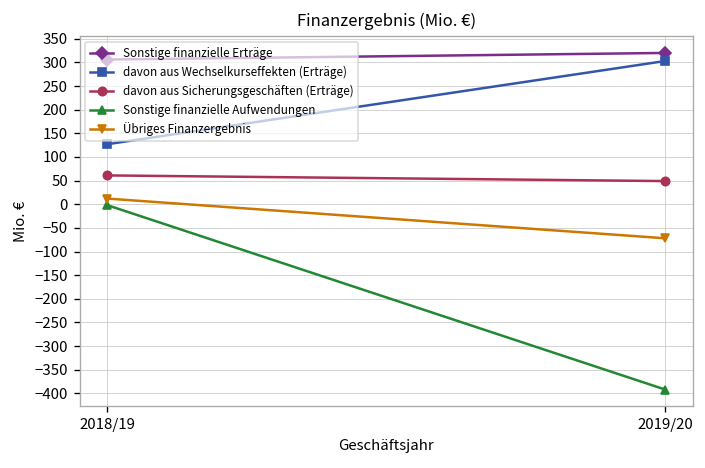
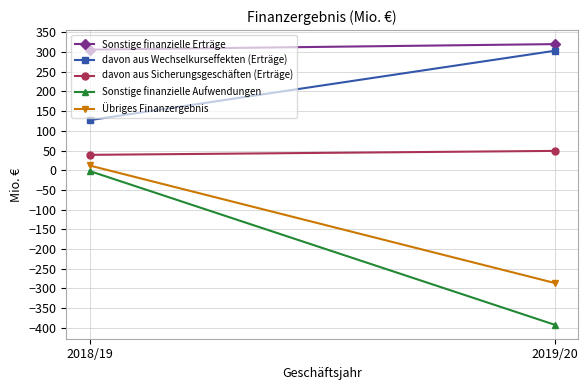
davon aus Sicherungsgeschäften (Erträge), 2018/19: 60 -> 40
Übriges Finanzergebnis, 2019/20: -70 -> -290
